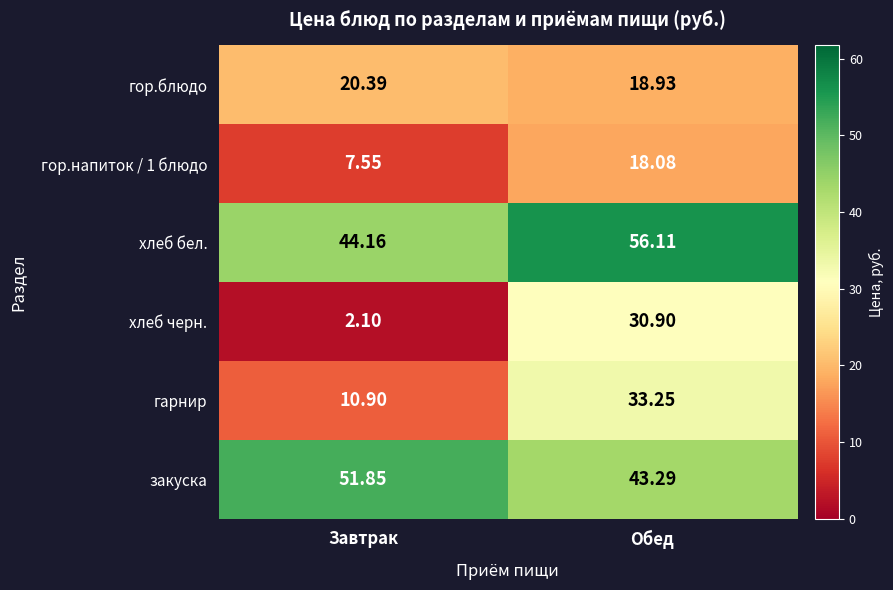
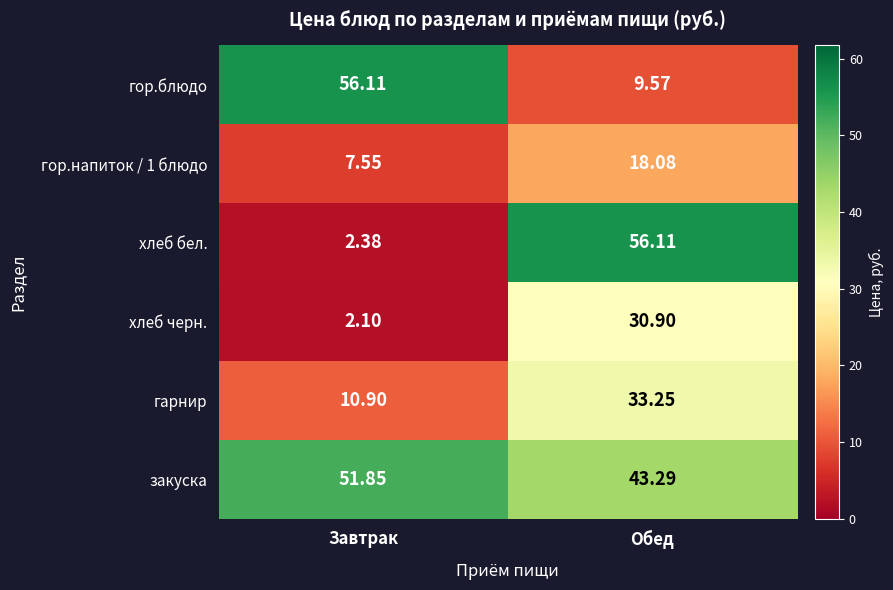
гор.блюдо, Завтрак: 20.39 -> 56.11
гор.блюдо, Обед: 18.93 -> 9.57
хлеб бел., Завтрак: 44.16 -> 2.38
